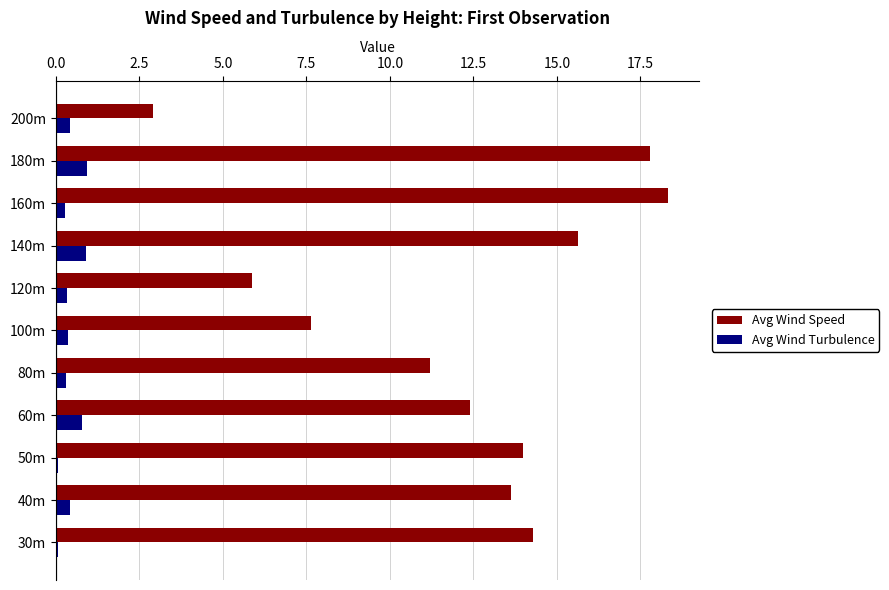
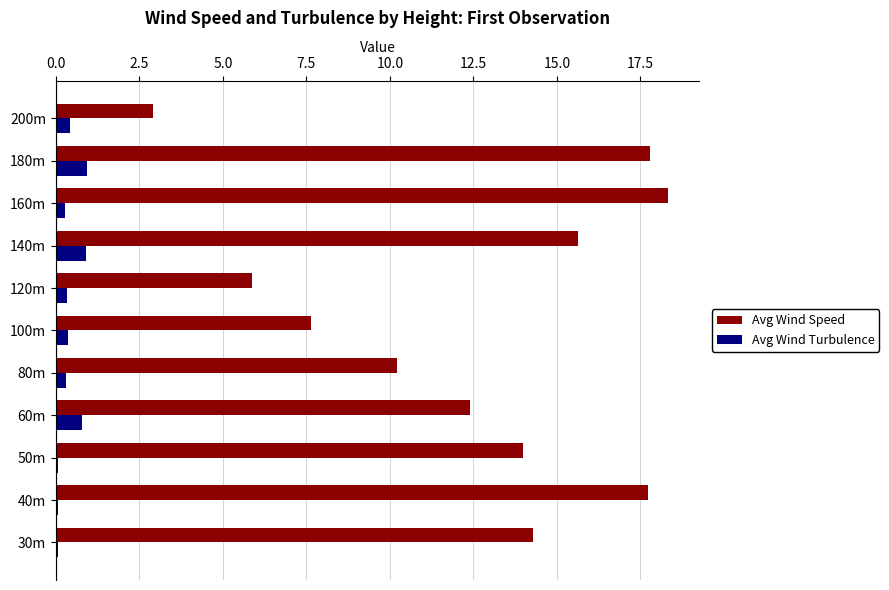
Avg Wind Speed, 80m: 11.2 -> 10.2
Avg Wind Speed, 40m: 13.6 -> 17.7
Avg Wind Turbulence, 40m: 0.4 -> 0.1
